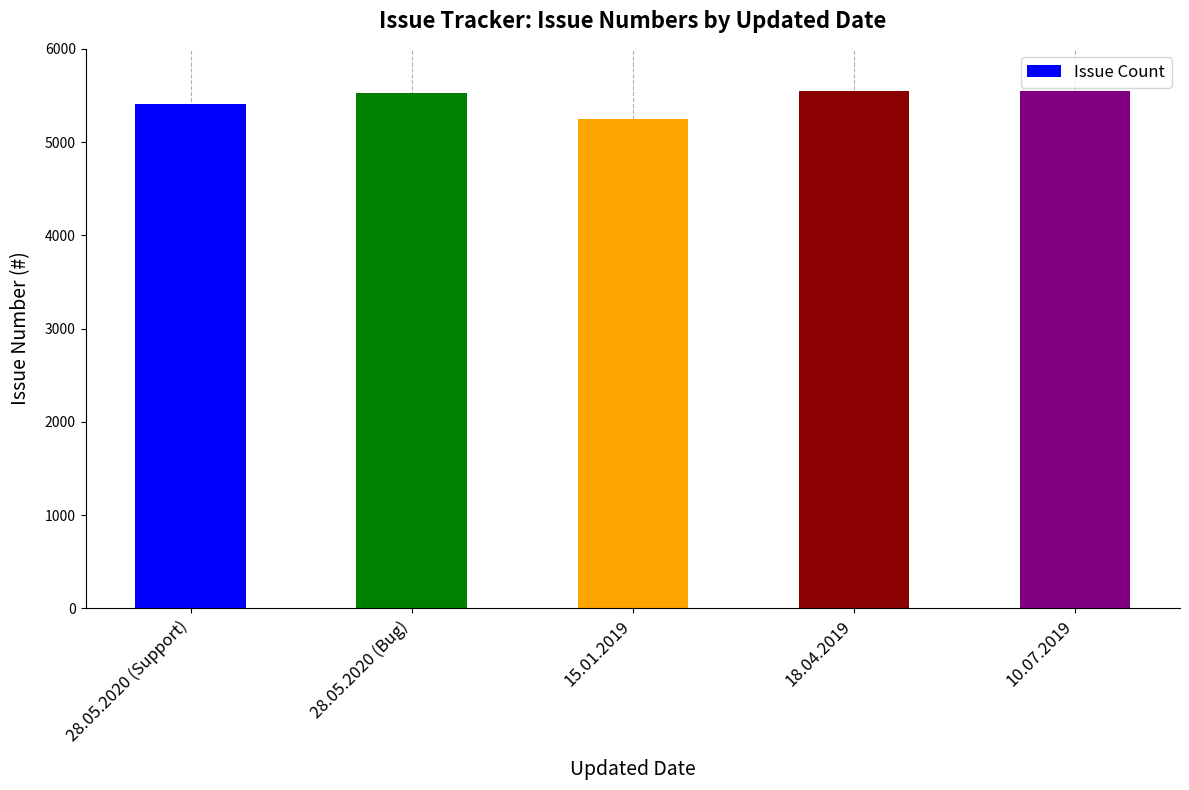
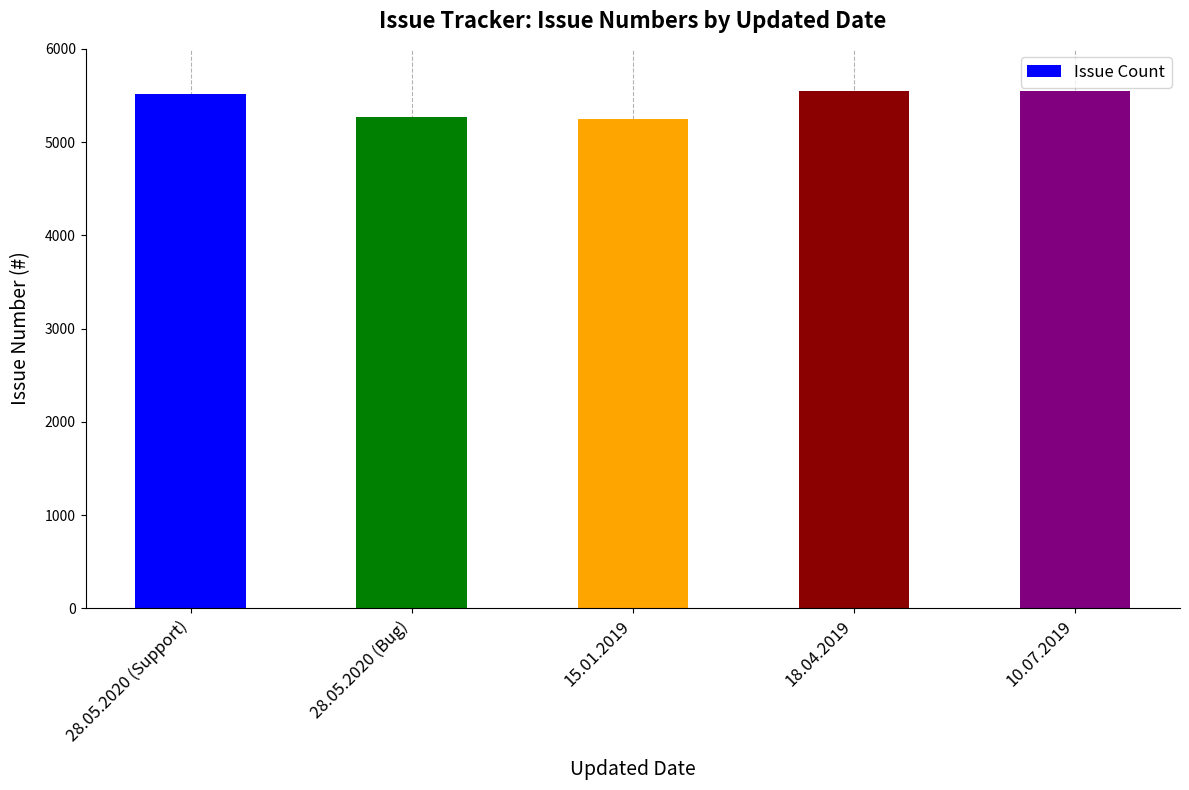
28.05.2020 (Support): 5400 -> 5500
28.05.2020 (Bug): 5500 -> 5300
